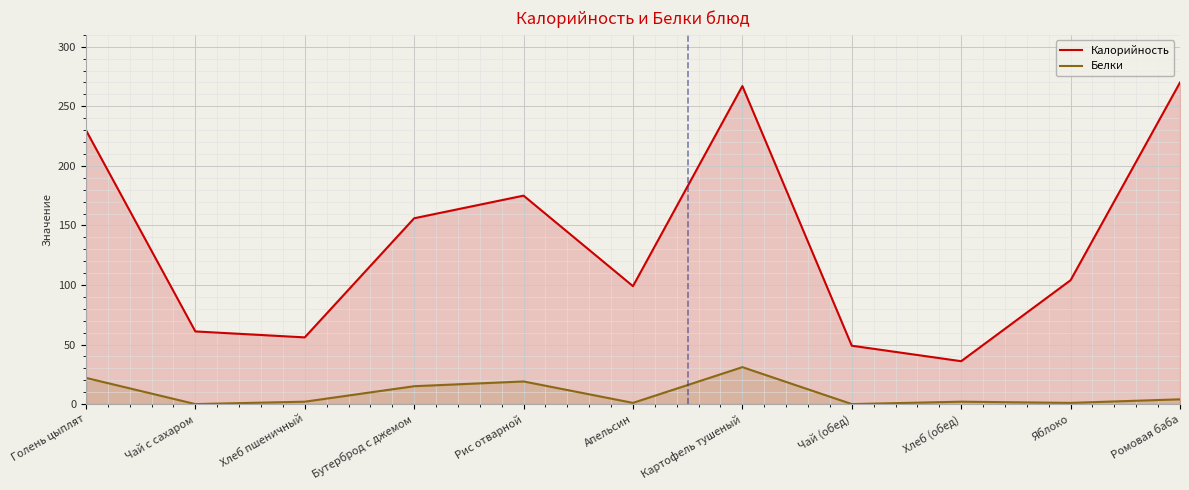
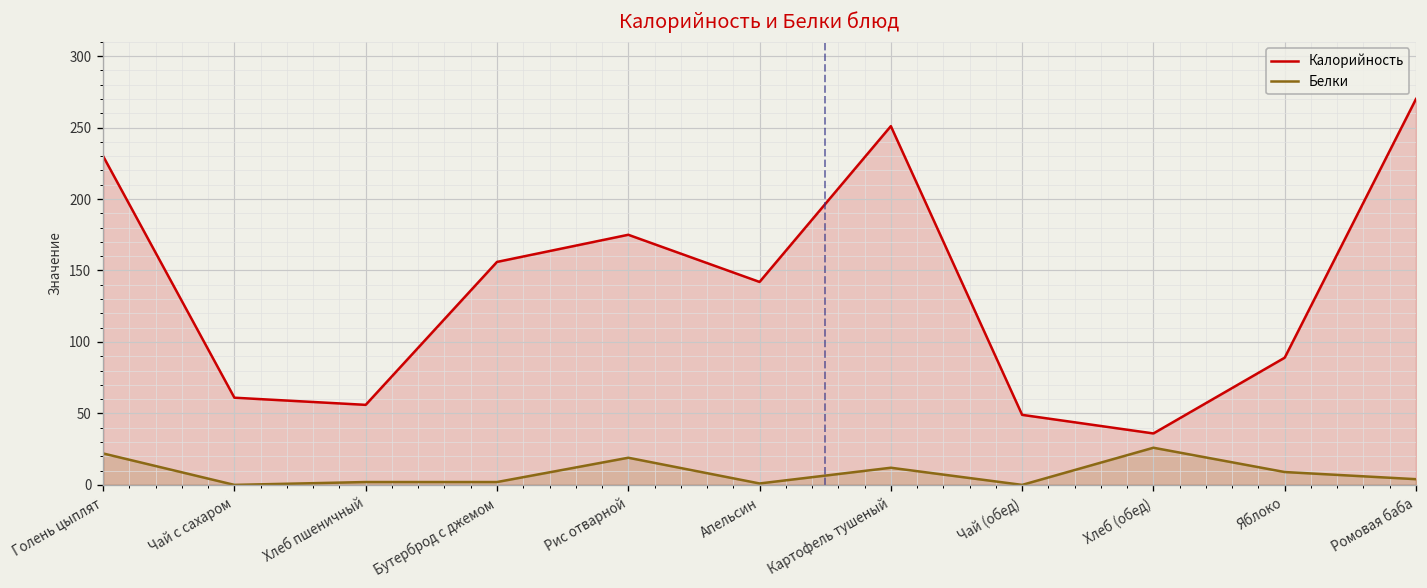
Белки, Бутерброд с джемом: 15 -> 2
Калорийность, Апельсин: 99 -> 142
Калорийность, Картофель тушеный: 267 -> 251
Белки, Картофель тушеный: 31 -> 12
Белки, Хлеб (обед): 2 -> 26
Калорийность, Яблоко: 104 -> 89
Белки, Яблоко: 1 -> 9
